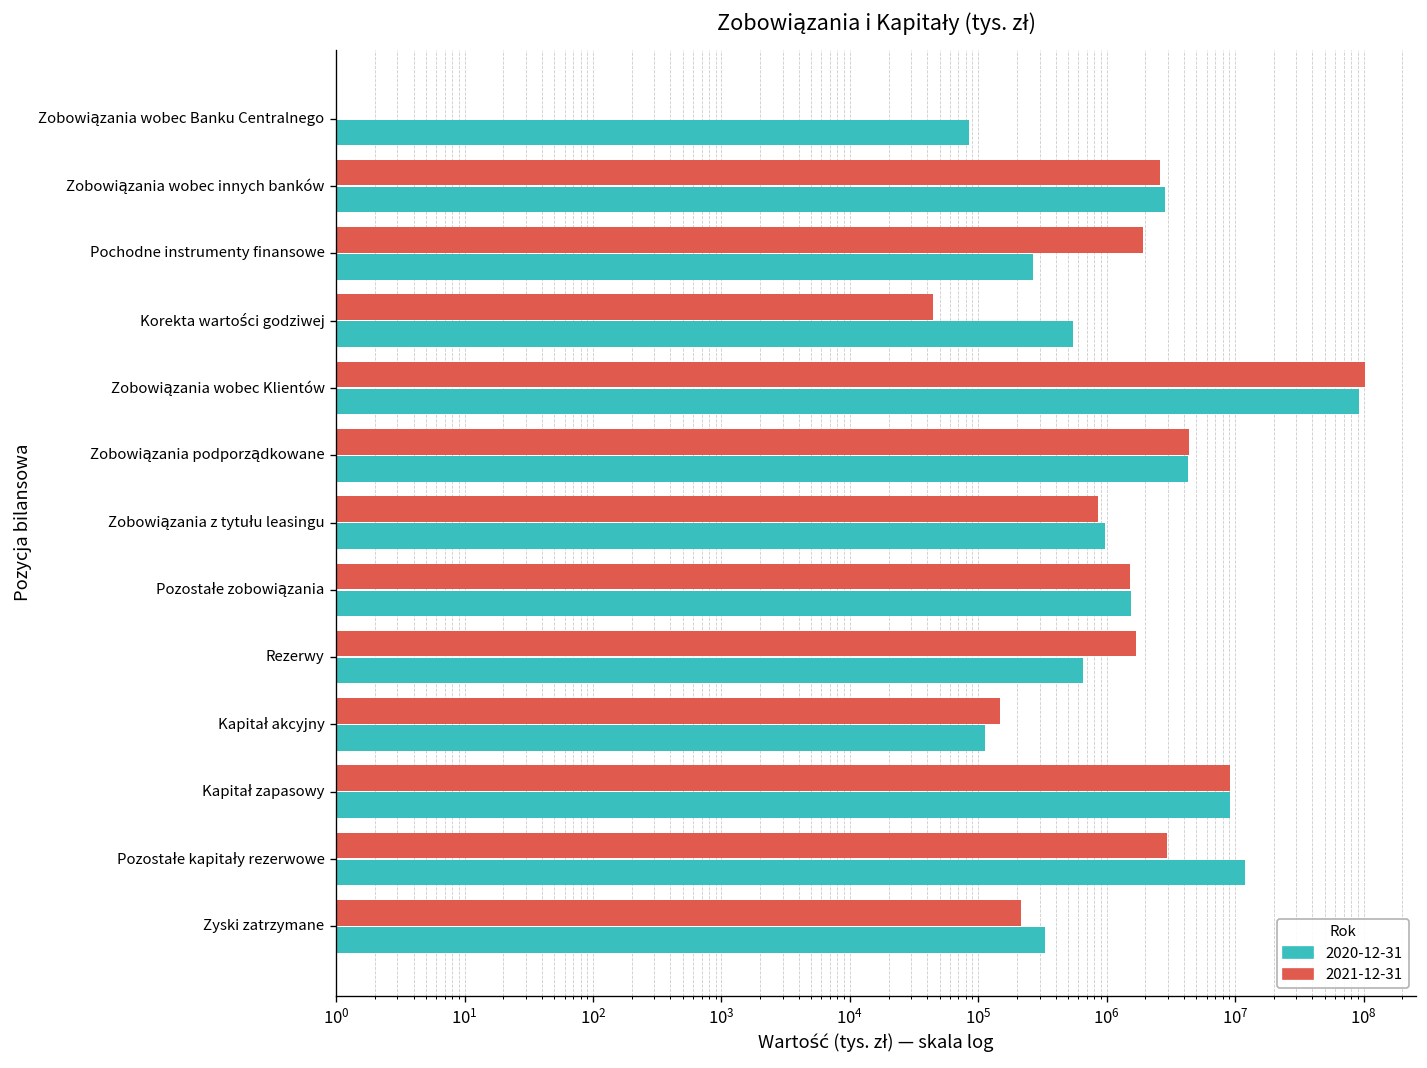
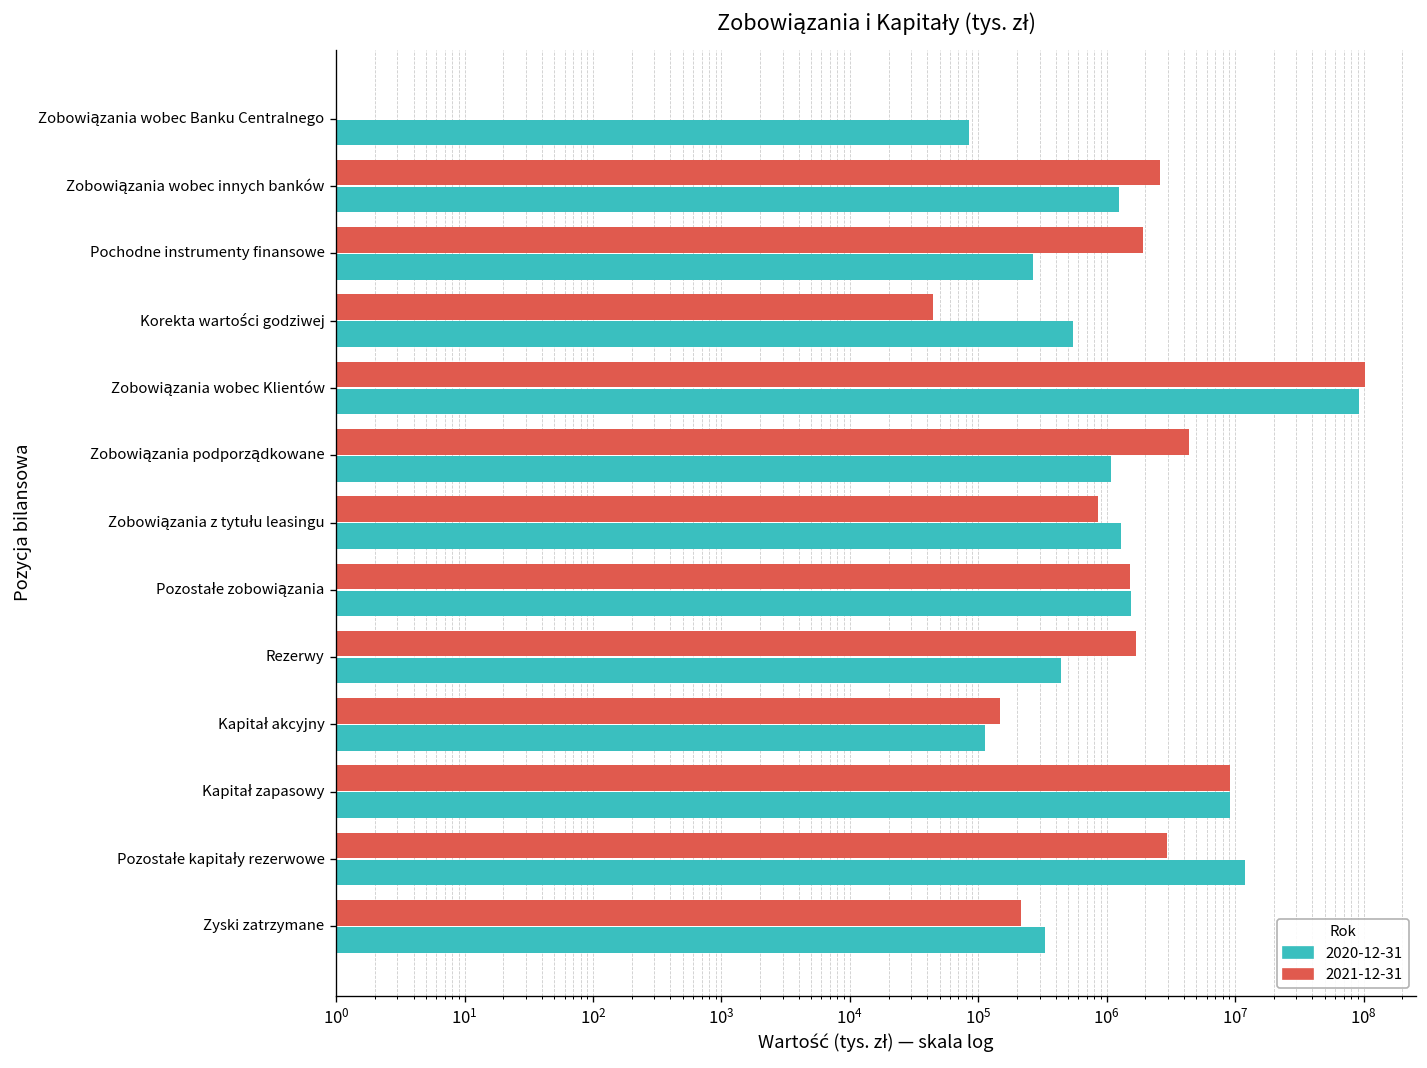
2020-12-31, Zobowiązania wobec innych banków: 2800000 -> 1200000
2020-12-31, Zobowiązania podporządkowane: 4300000 -> 1100000
2020-12-31, Zobowiązania z tytułu leasingu: 1000000 -> 1300000
2020-12-31, Rezerwy: 700000 -> 440000
